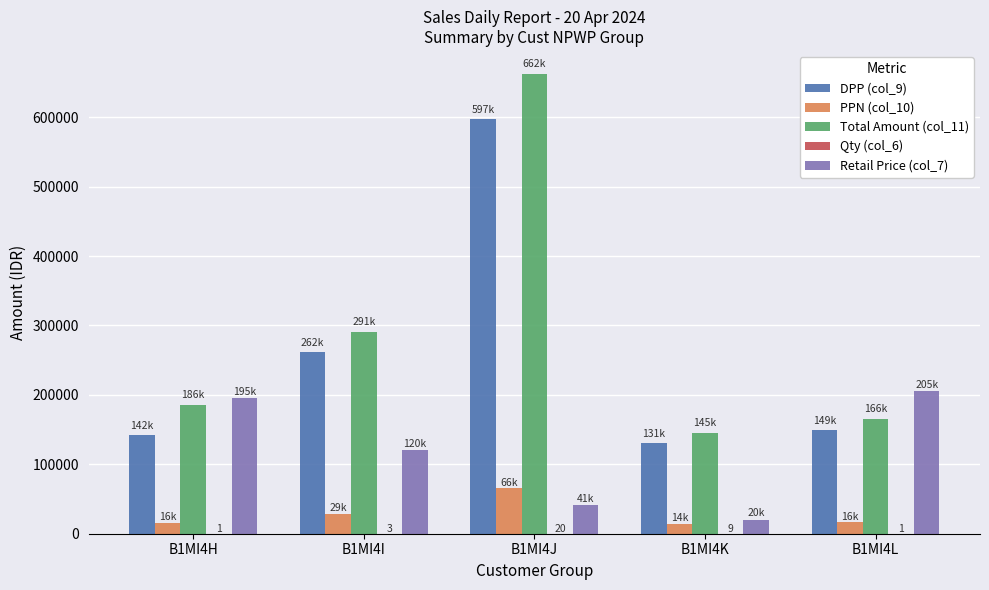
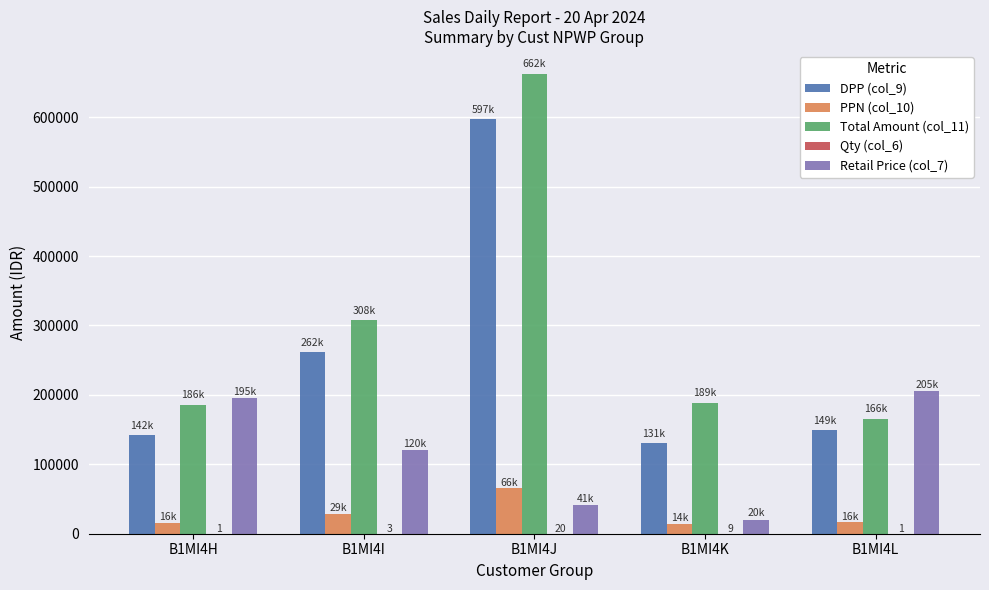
Total Amount (col_11), B1MI4I: 291k -> 308k
Total Amount (col_11), B1MI4K: 145k -> 189k
